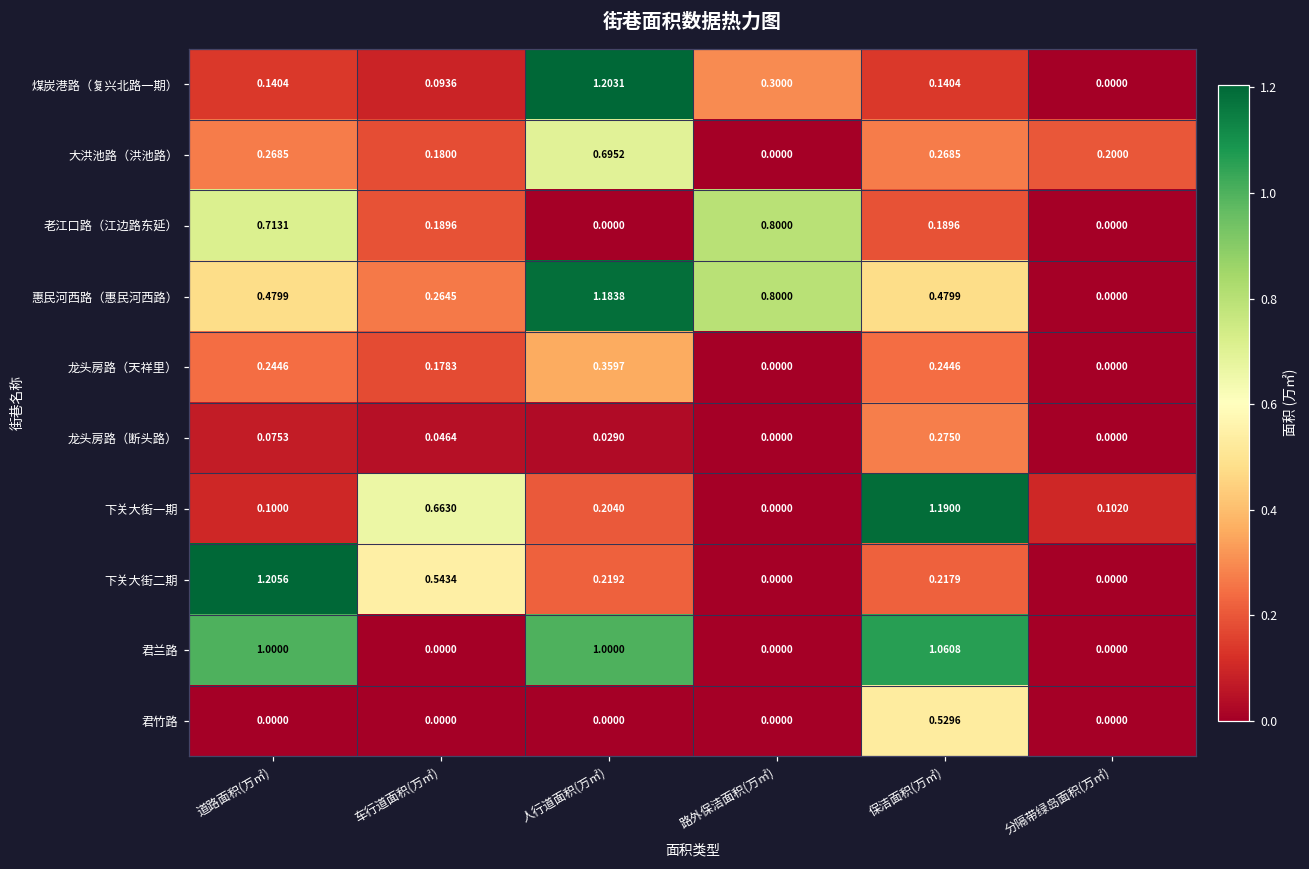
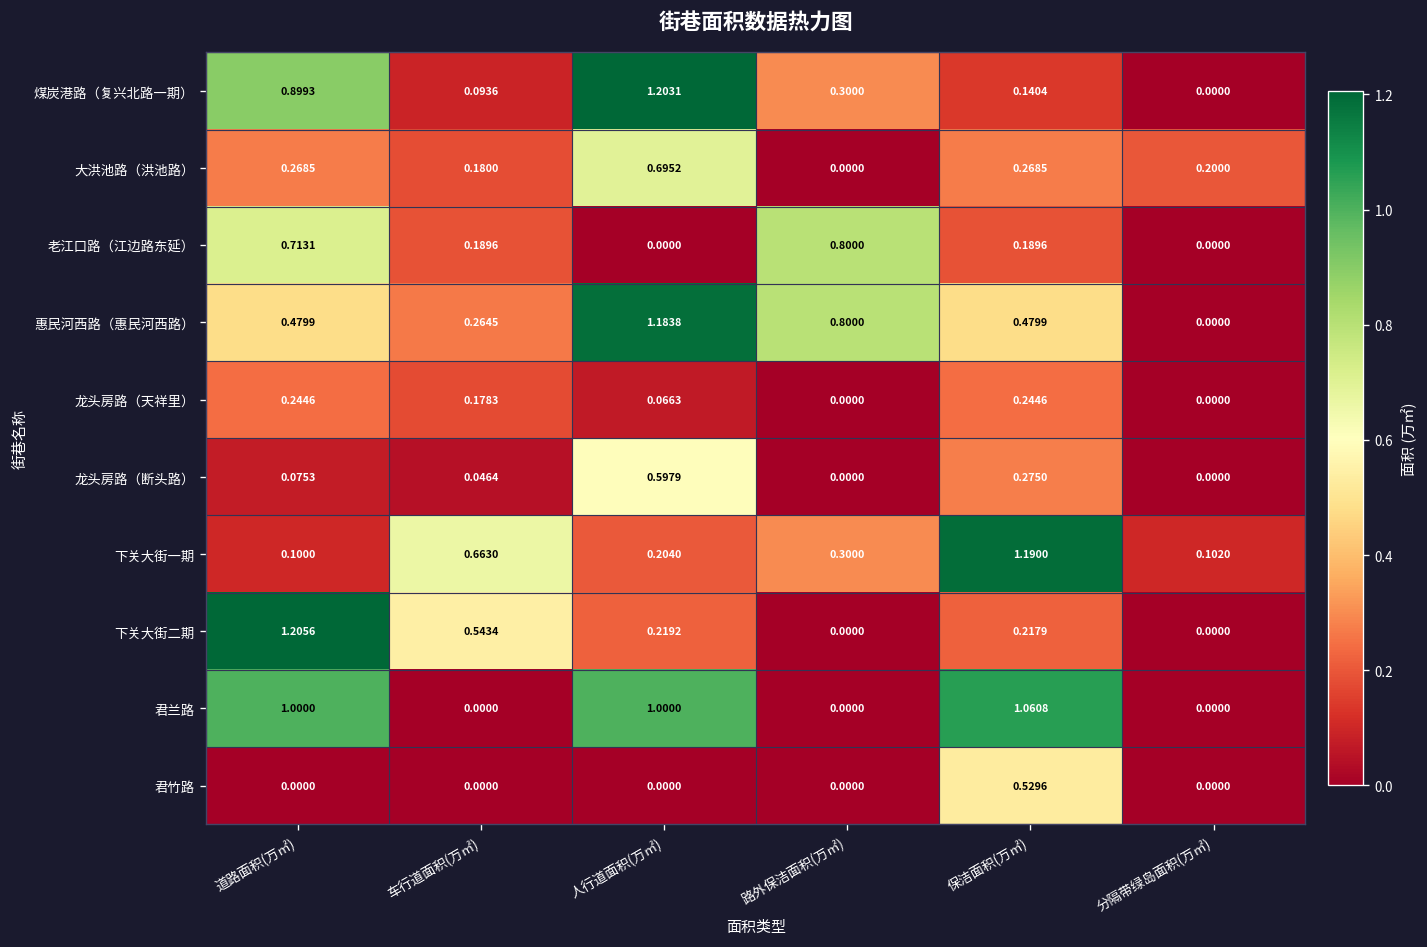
煤炭港路（复兴北路一期）, 道路面积(万㎡): 0.1404 -> 0.8993
龙头房路（天祥里）, 人行道面积(万㎡): 0.3597 -> 0.0663
龙头房路（断头路）, 人行道面积(万㎡): 0.0290 -> 0.5979
下关大街一期, 路外保洁面积(万㎡): 0.0000 -> 0.3000
